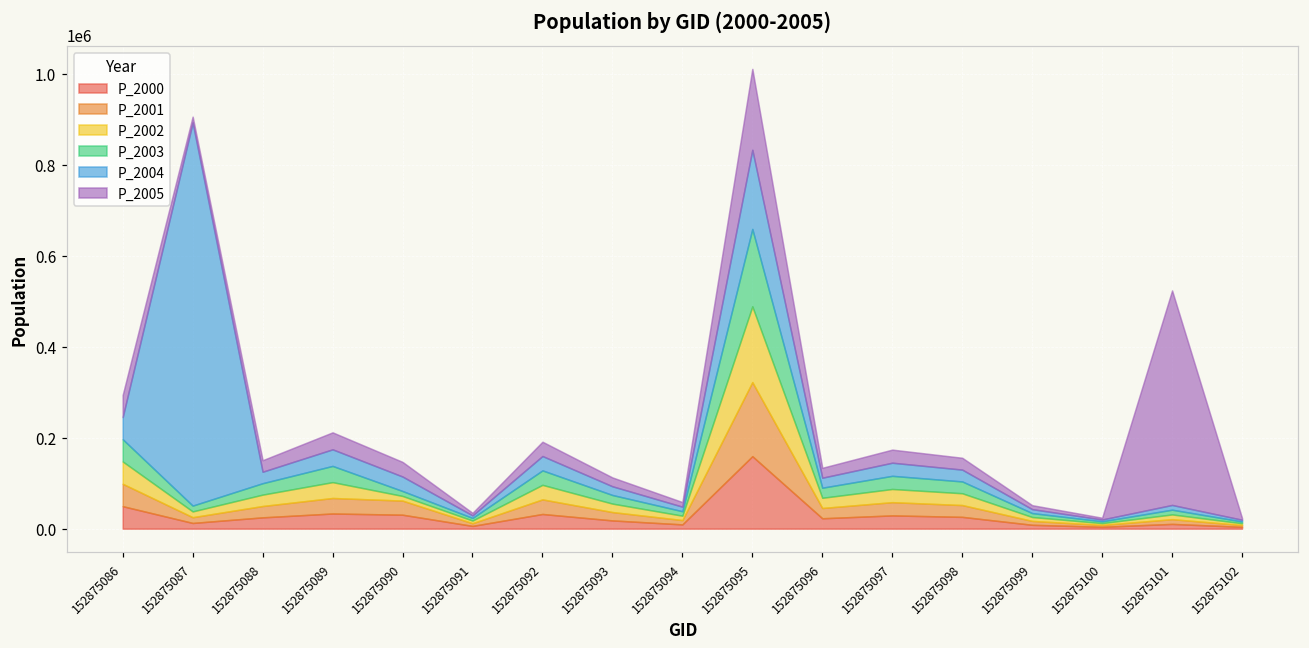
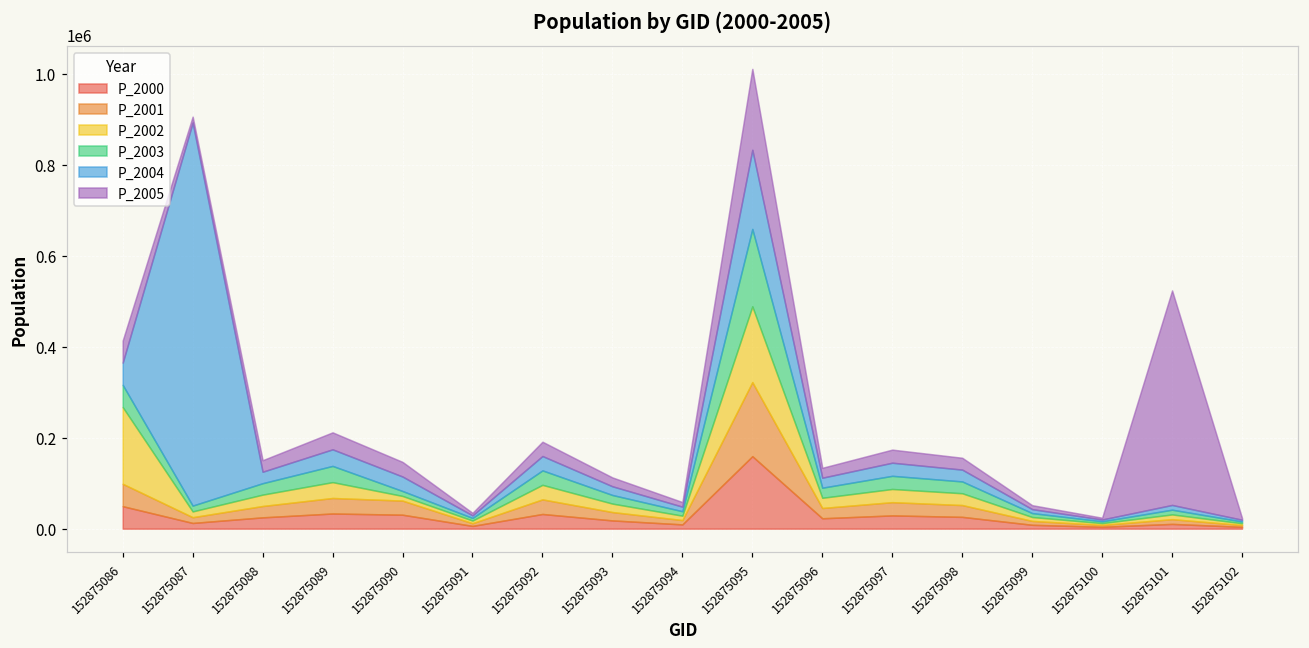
P_2002, 152875086: 50000 -> 170000
